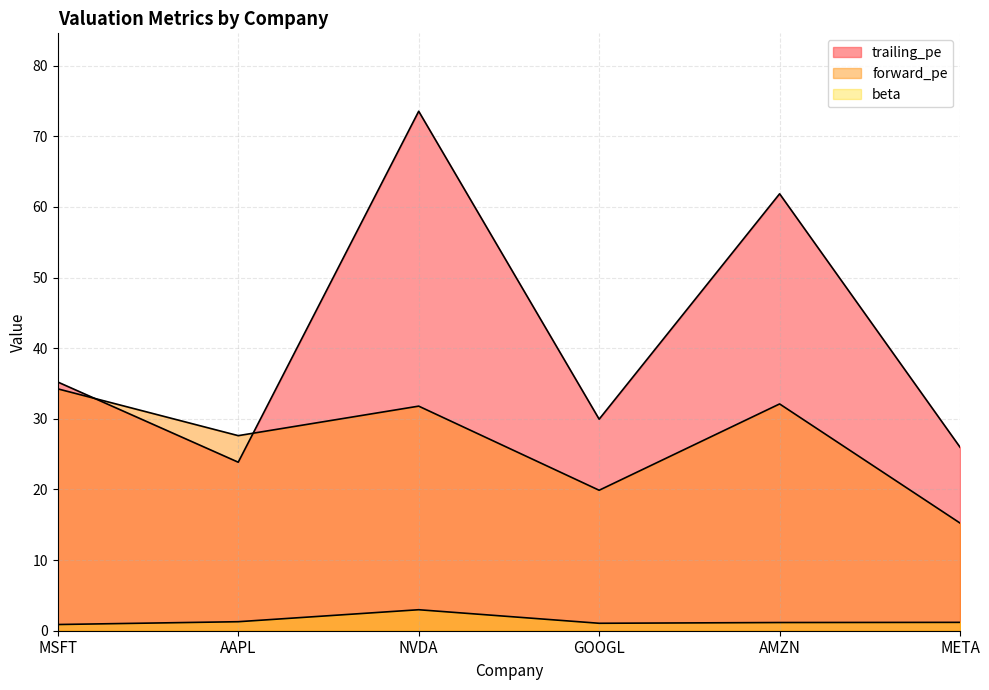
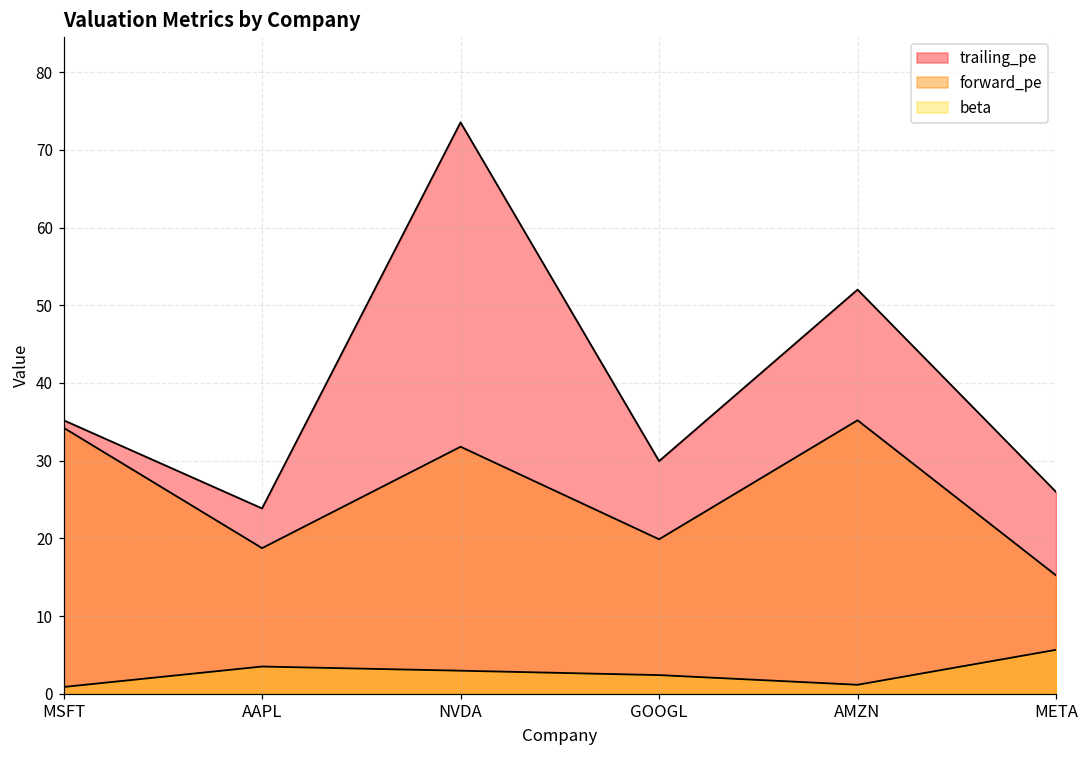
forward_pe, AAPL: 28 -> 19
beta, AAPL: 1 -> 4
beta, GOOGL: 1 -> 2
trailing_pe, AMZN: 62 -> 52
forward_pe, AMZN: 32 -> 35
beta, META: 1 -> 6
